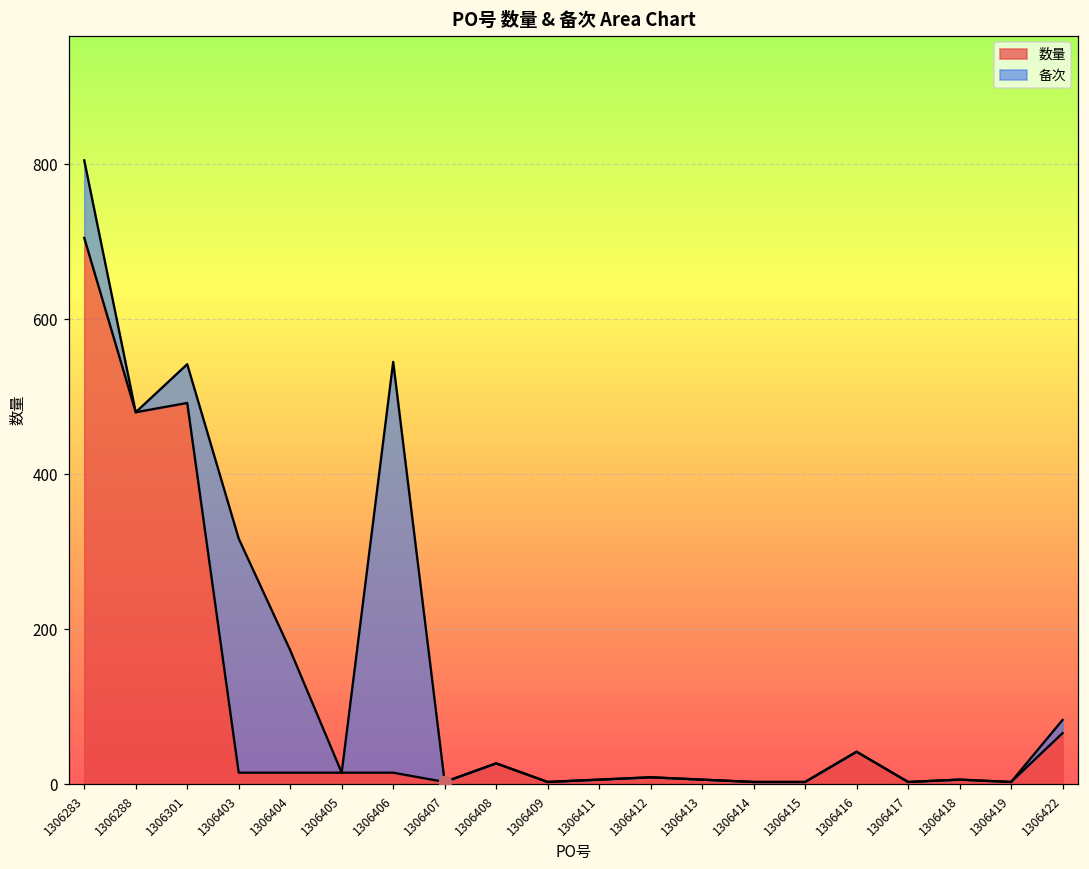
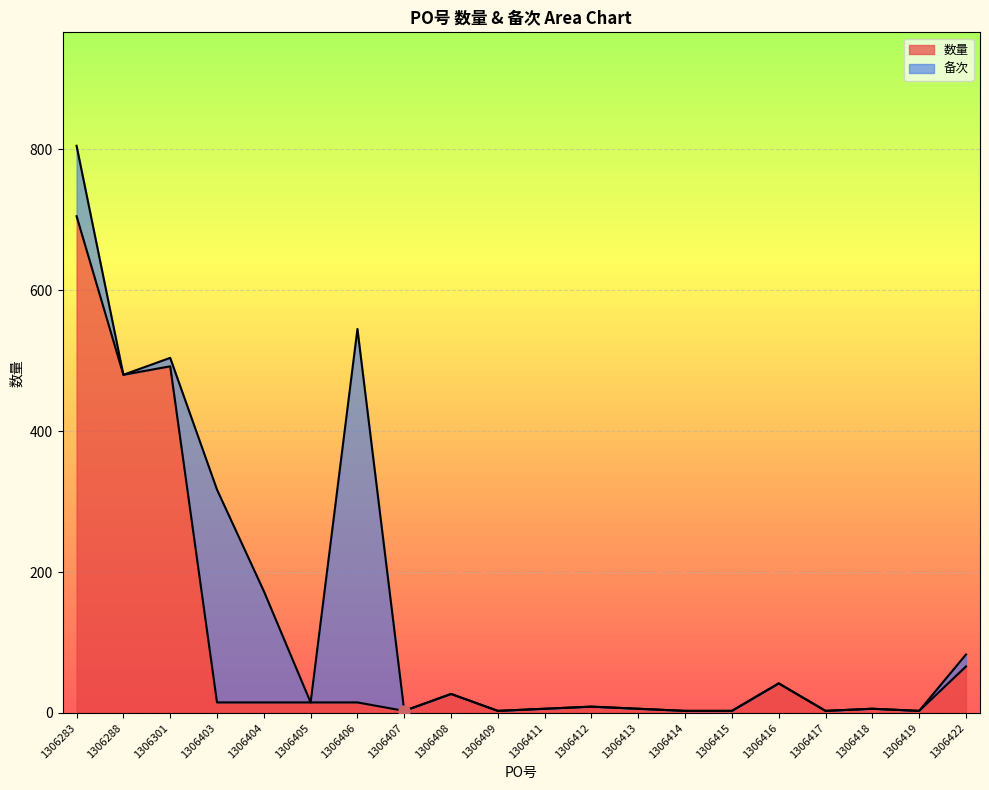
备次, 1306301: 50 -> 10
